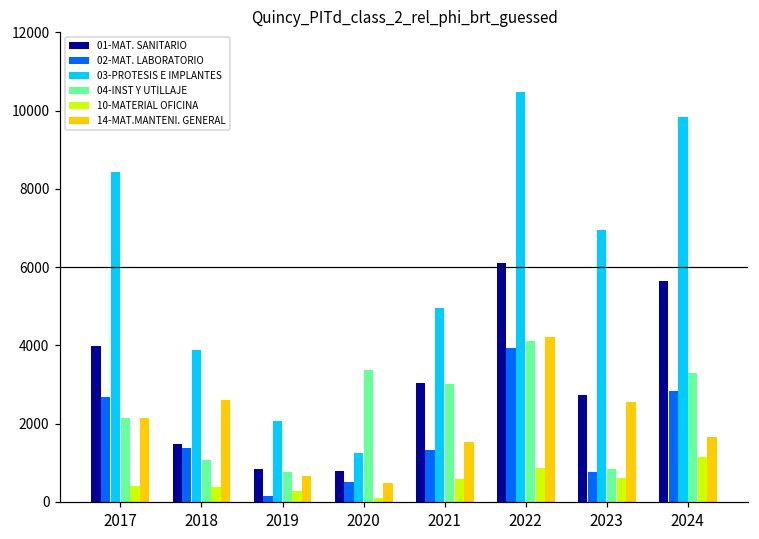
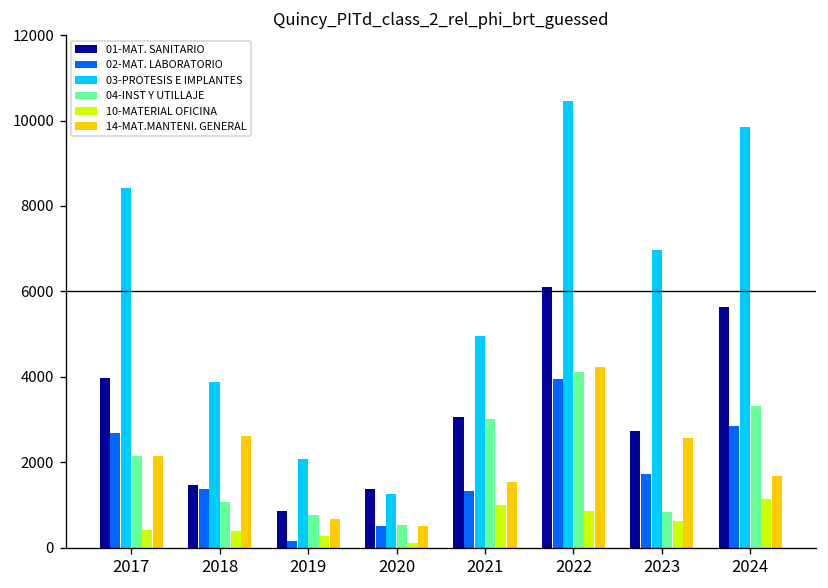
01-MAT. SANITARIO, 2020: 800 -> 1400
04-INST Y UTILLAJE, 2020: 3400 -> 500
10-MATERIAL OFICINA, 2021: 600 -> 1000
02-MAT. LABORATORIO, 2023: 800 -> 1700
